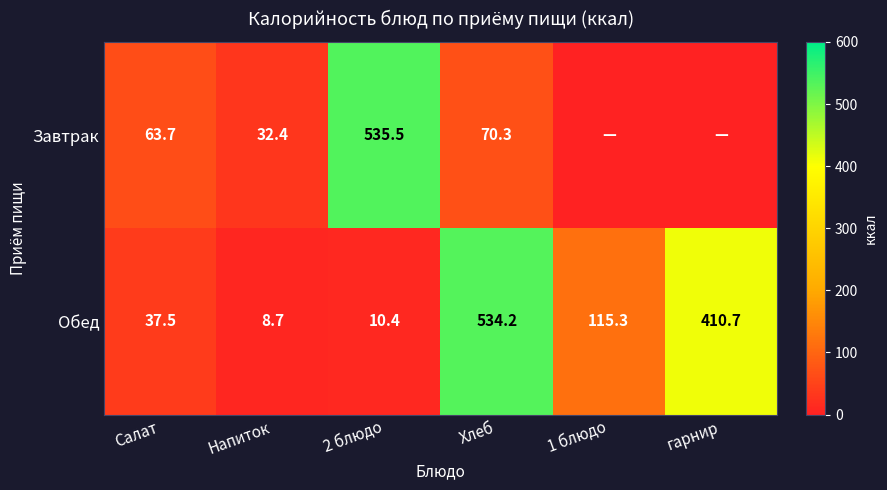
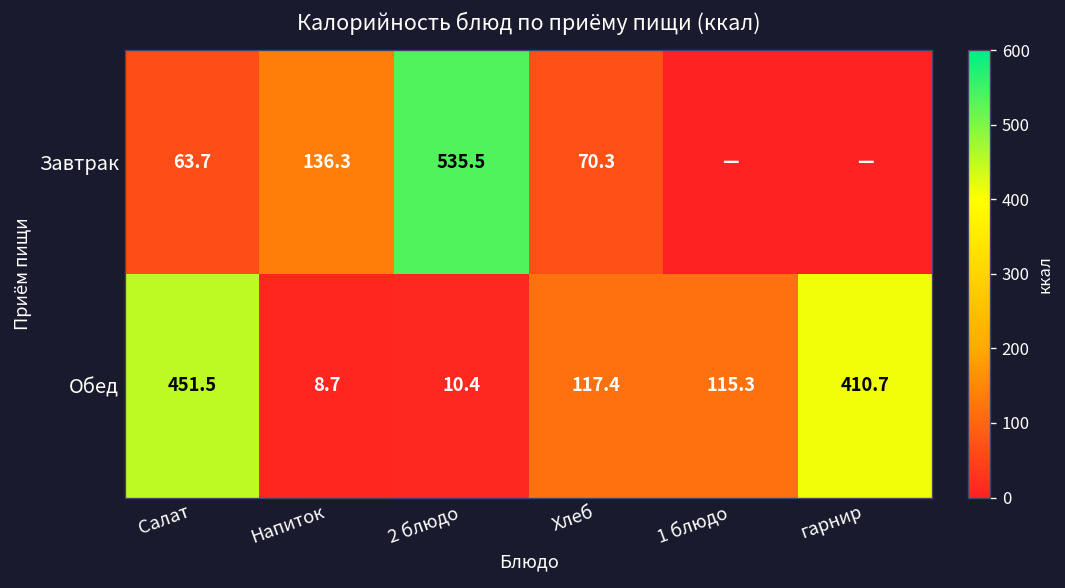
Завтрак, Напиток: 32.4 -> 136.3
Обед, Салат: 37.5 -> 451.5
Обед, Хлеб: 534.2 -> 117.4
